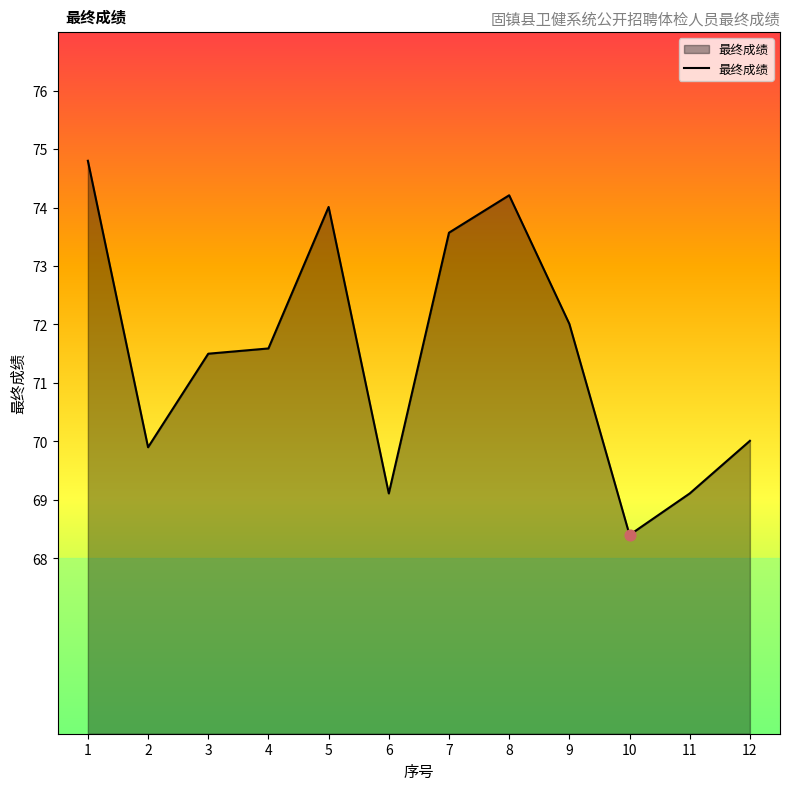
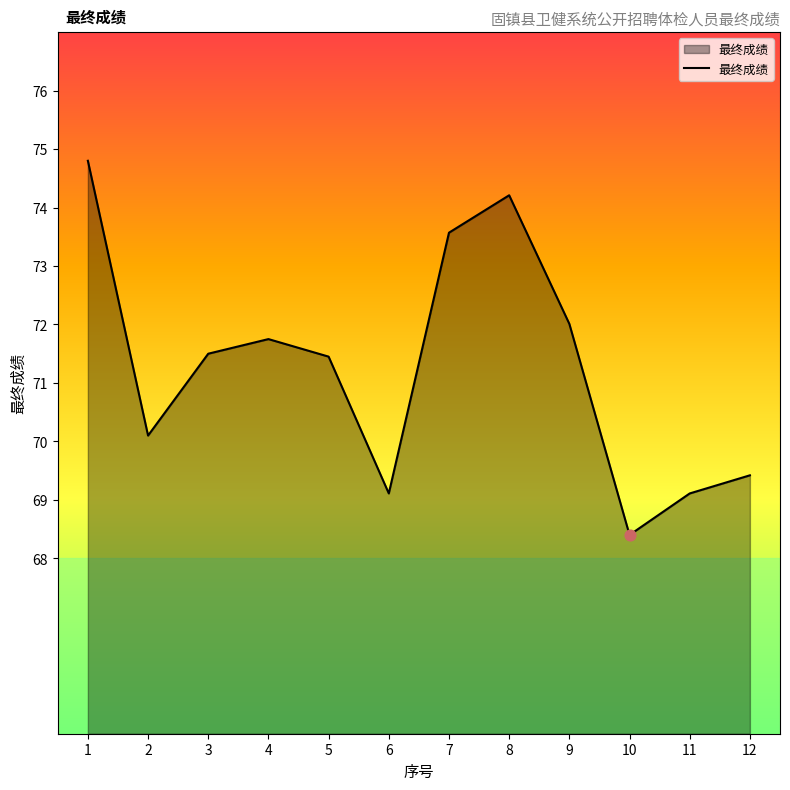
最终成绩, 2: 69.9 -> 70.1
最终成绩, 4: 71.6 -> 71.8
最终成绩, 5: 74.0 -> 71.5
最终成绩, 12: 70.0 -> 69.4
